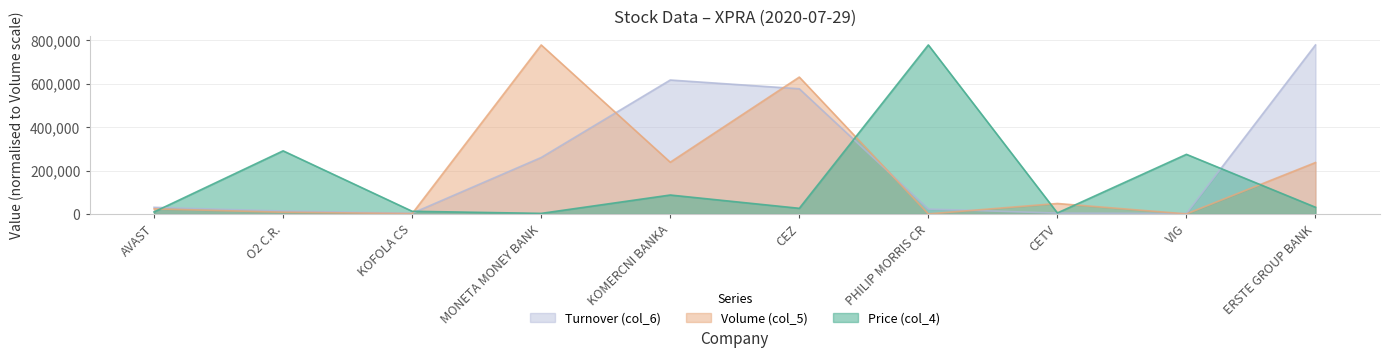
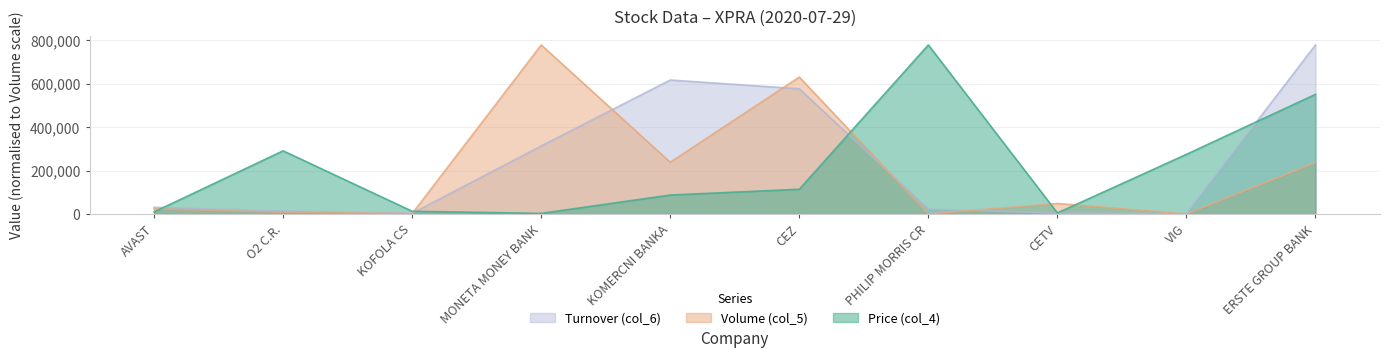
Turnover (col_6), MONETA MONEY BANK: 260,000 -> 310,000
Price (col_4), CEZ: 30,000 -> 110,000
Price (col_4), ERSTE GROUP BANK: 30,000 -> 550,000
